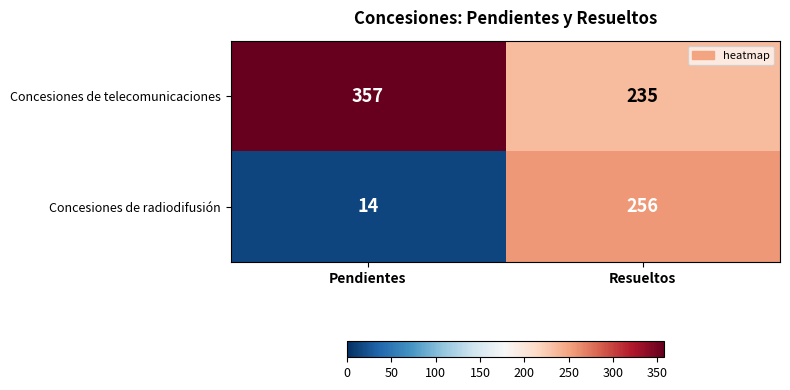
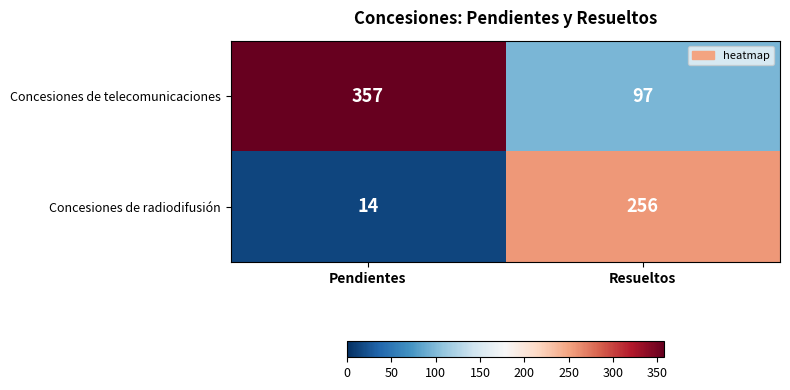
Concesiones de telecomunicaciones, Resueltos: 235 -> 97
